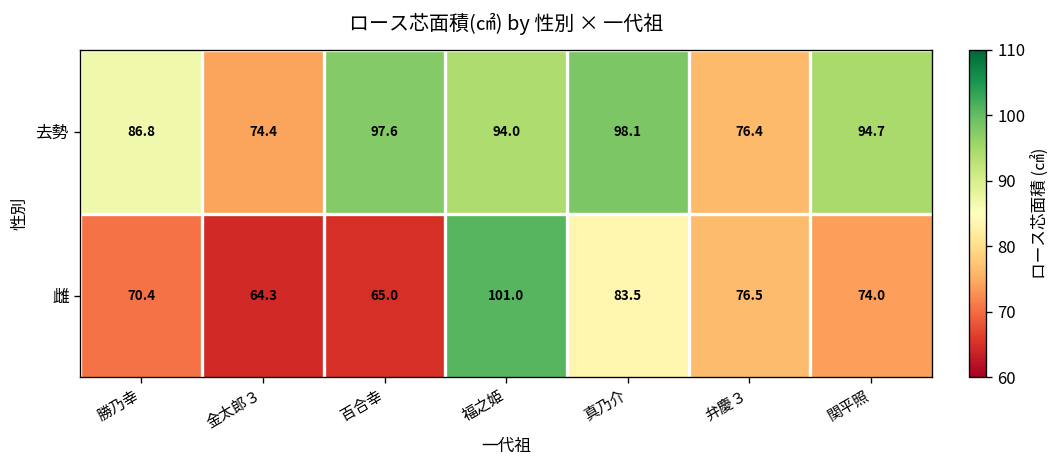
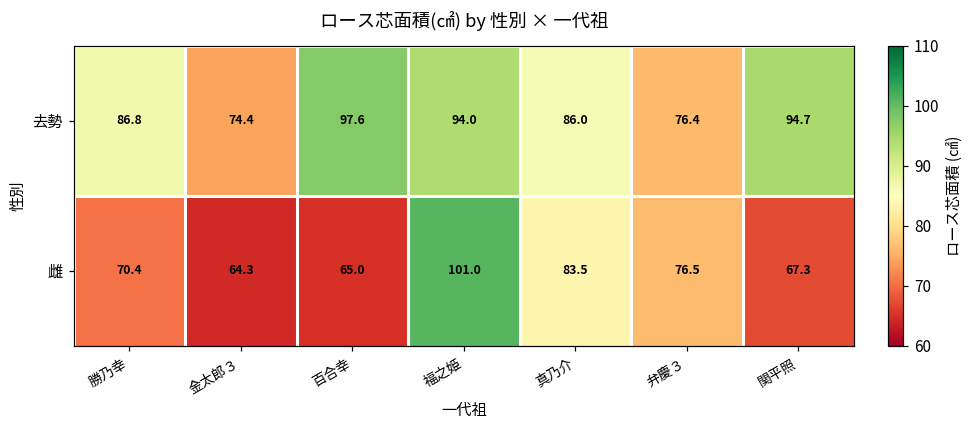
去勢, 真乃介: 98.1 -> 86.0
雌, 関平照: 74.0 -> 67.3
